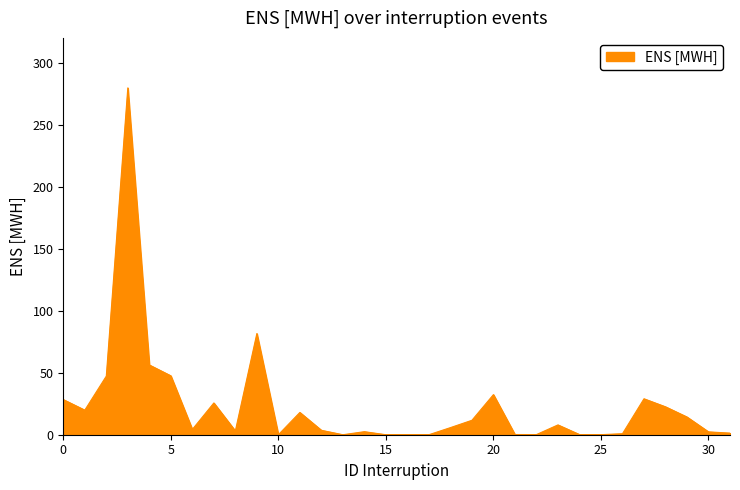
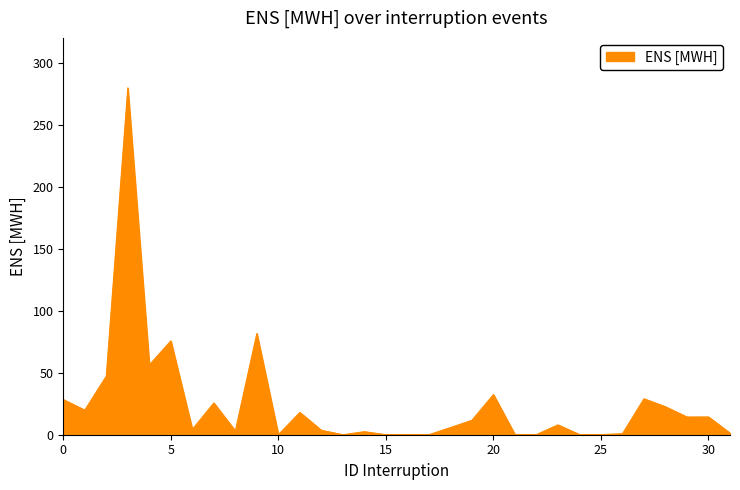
5: 48 -> 76
30: 2 -> 14
